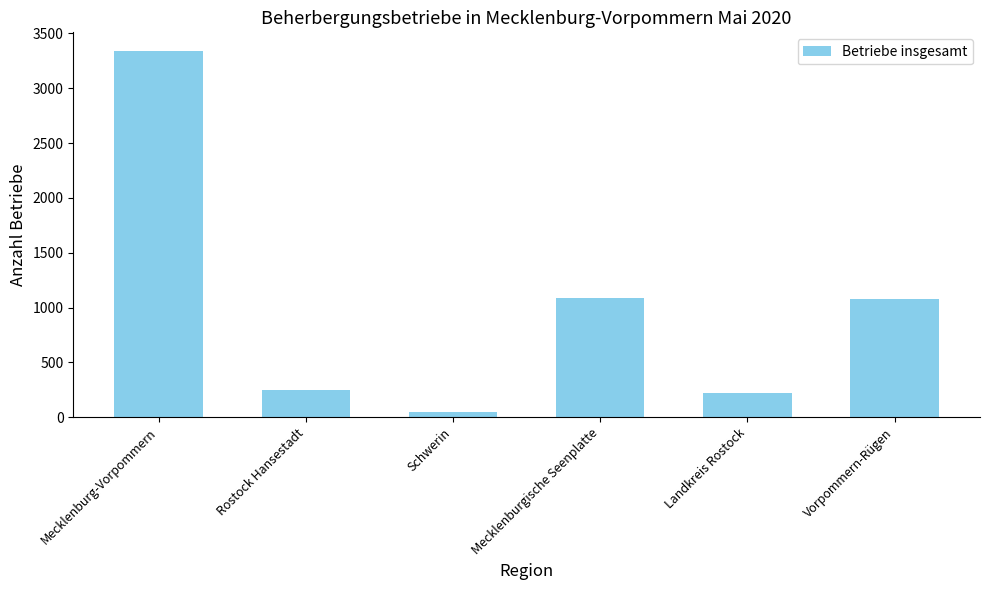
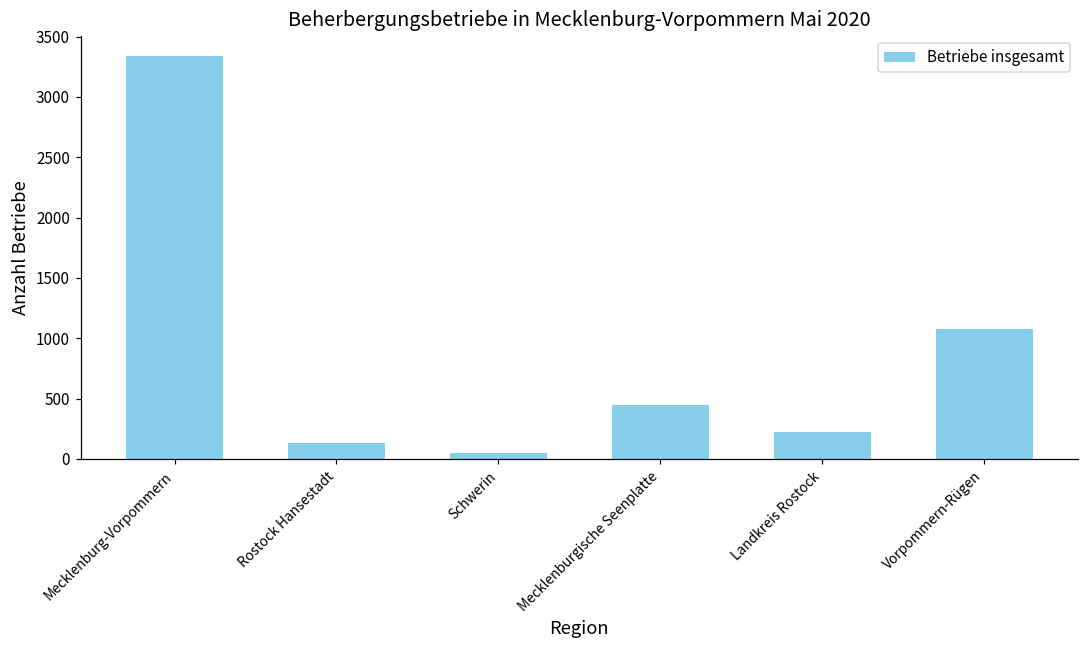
Rostock Hansestadt: 250 -> 130
Mecklenburgische Seenplatte: 1090 -> 450
